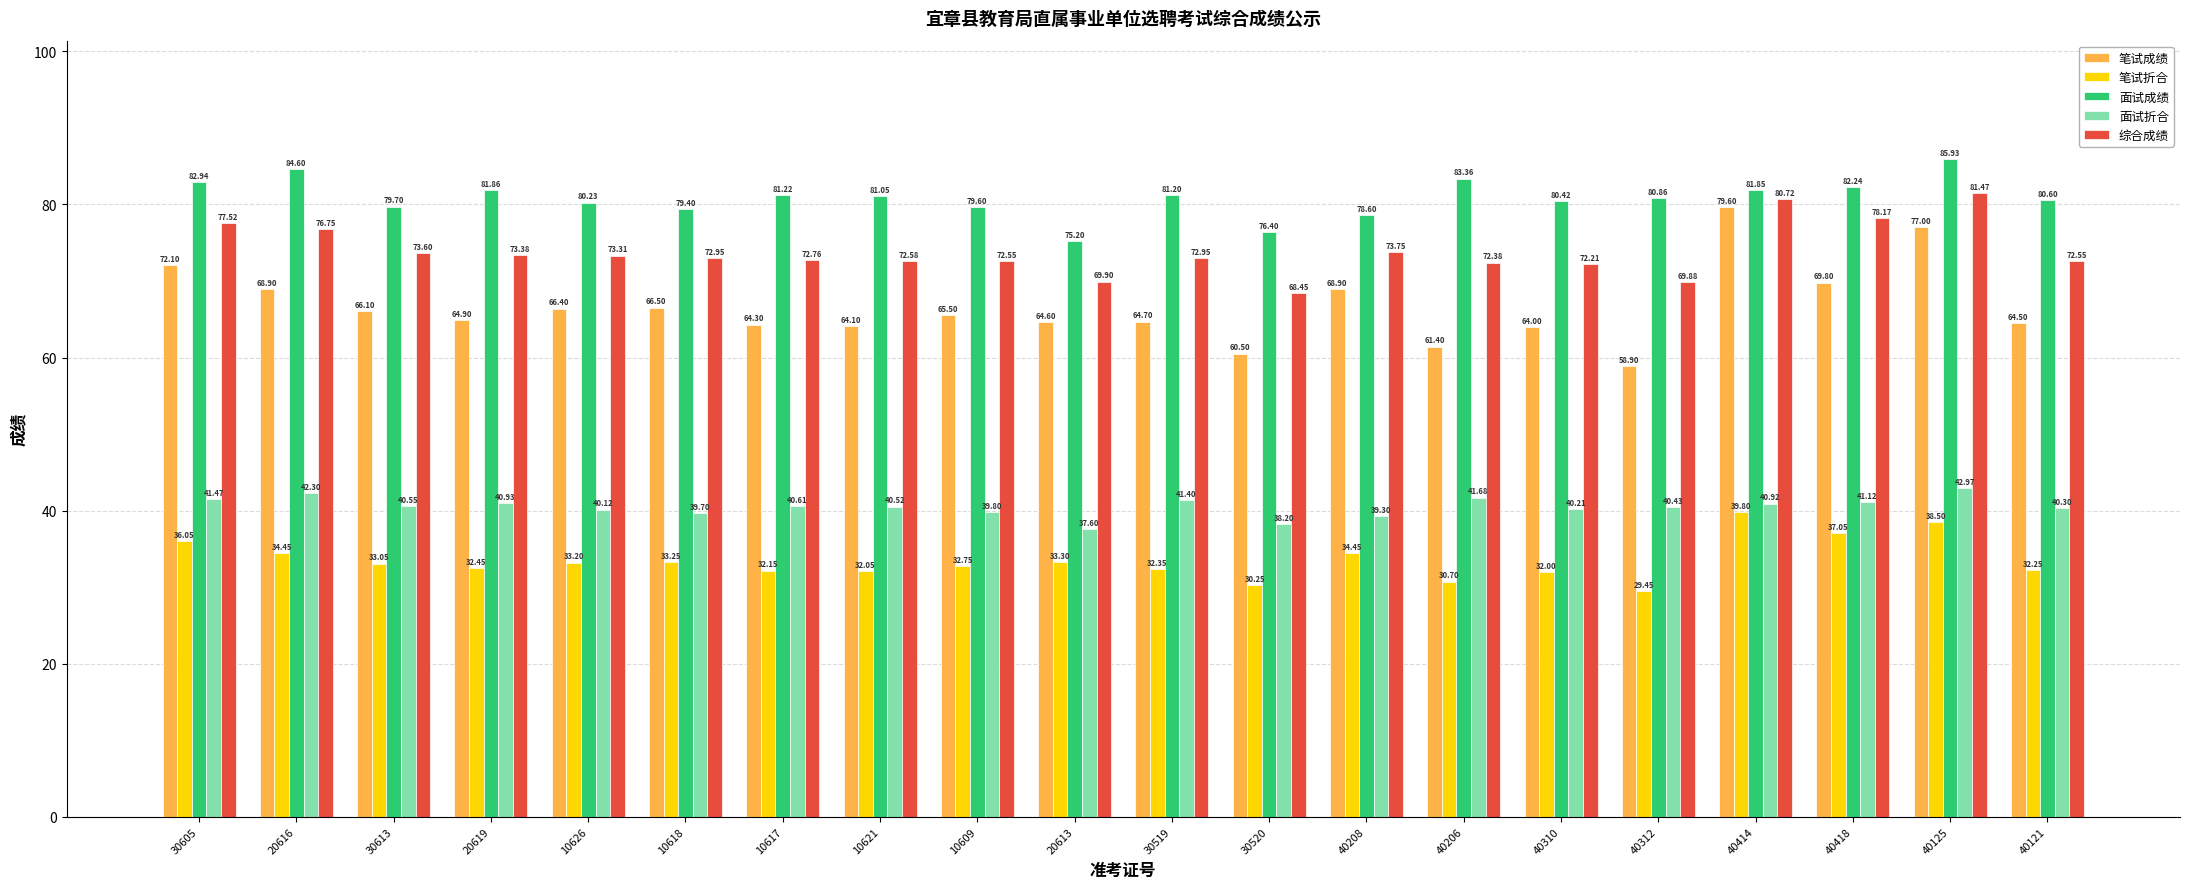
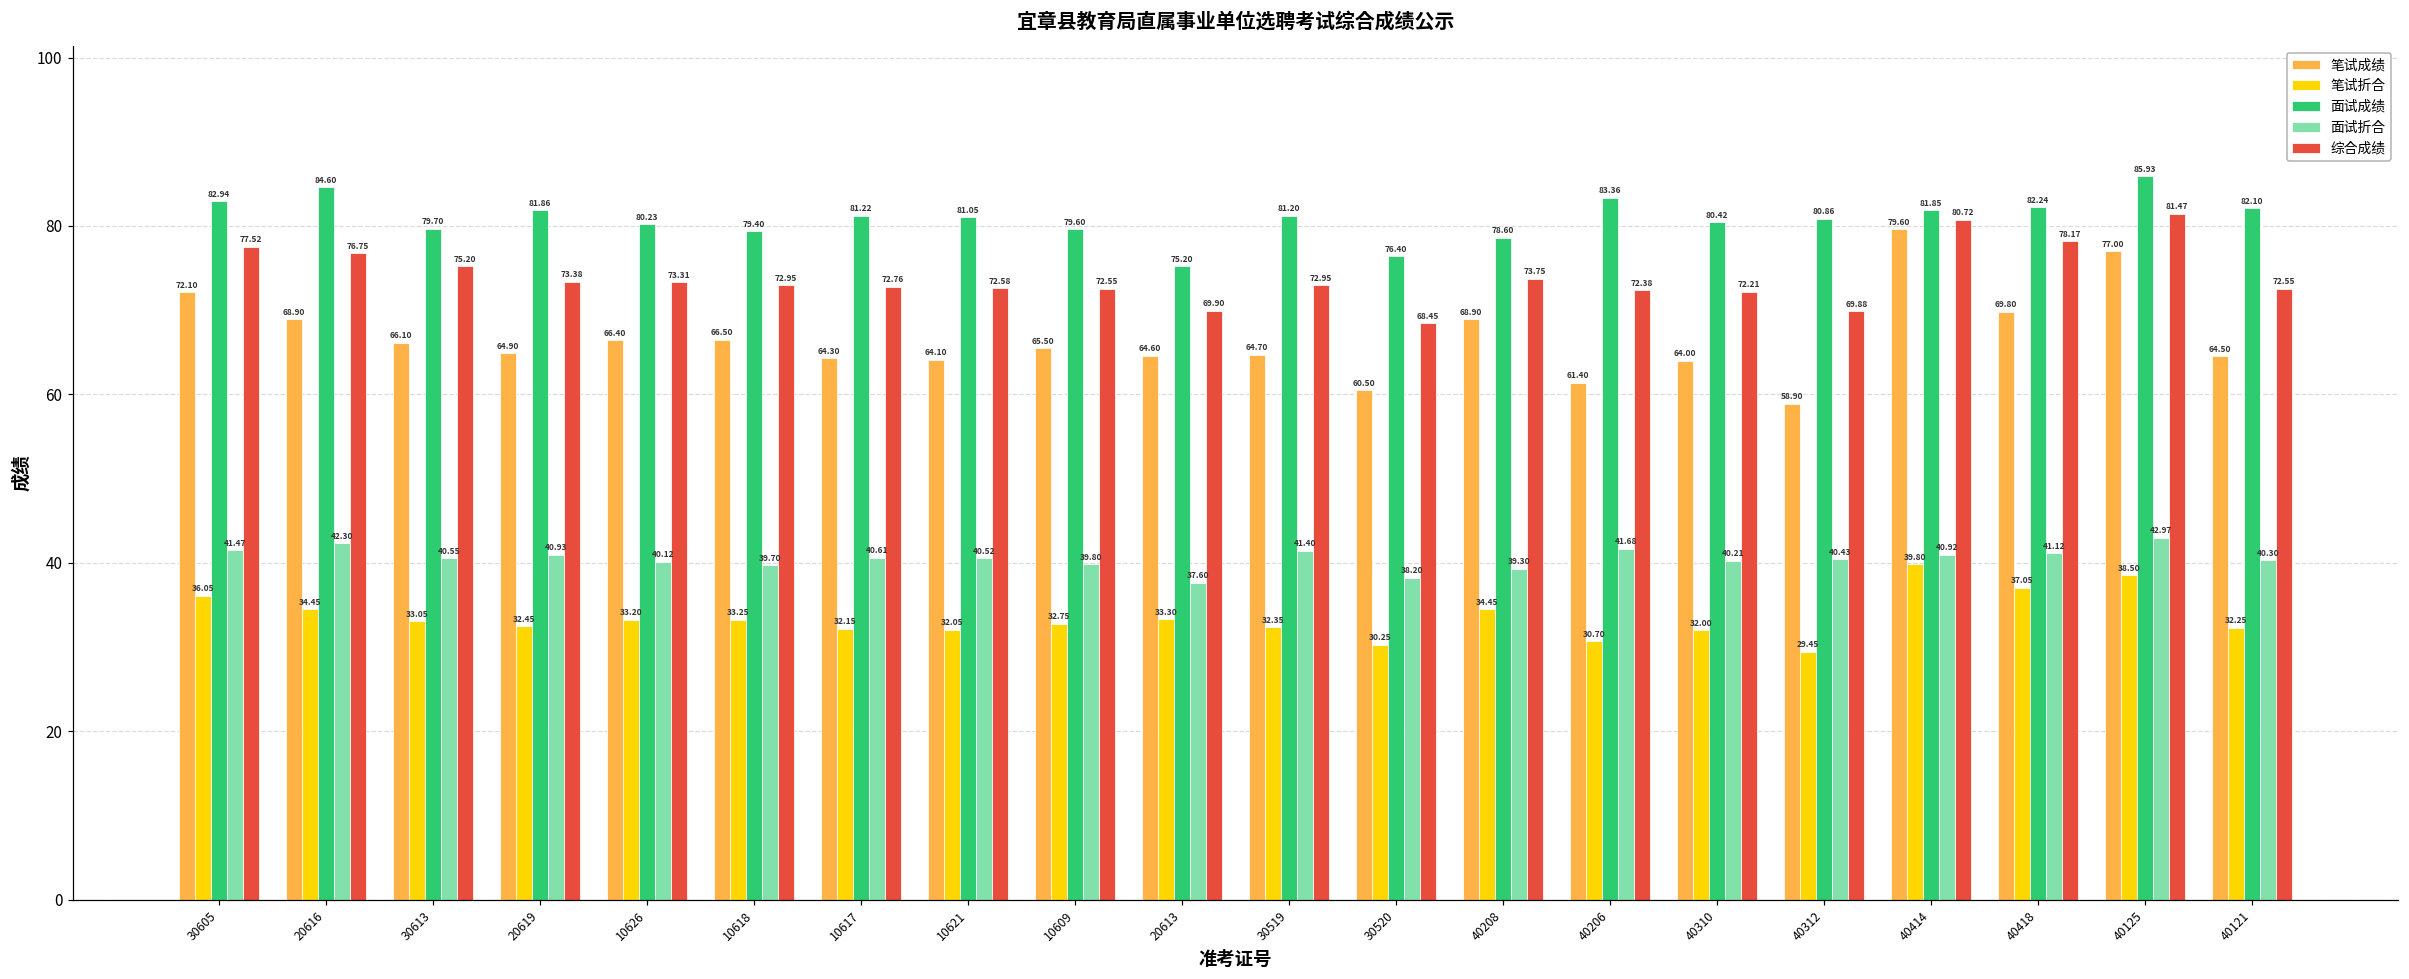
综合成绩, 30613: 73.60 -> 75.20
面试成绩, 40121: 80.60 -> 82.10
